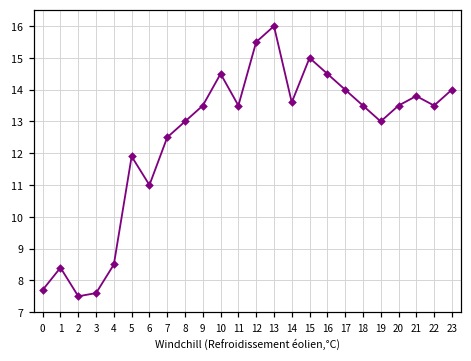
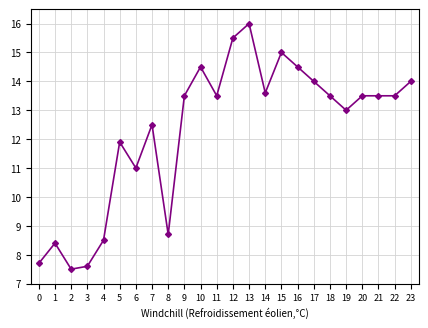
8: 13.0 -> 8.7
21: 13.8 -> 13.5
